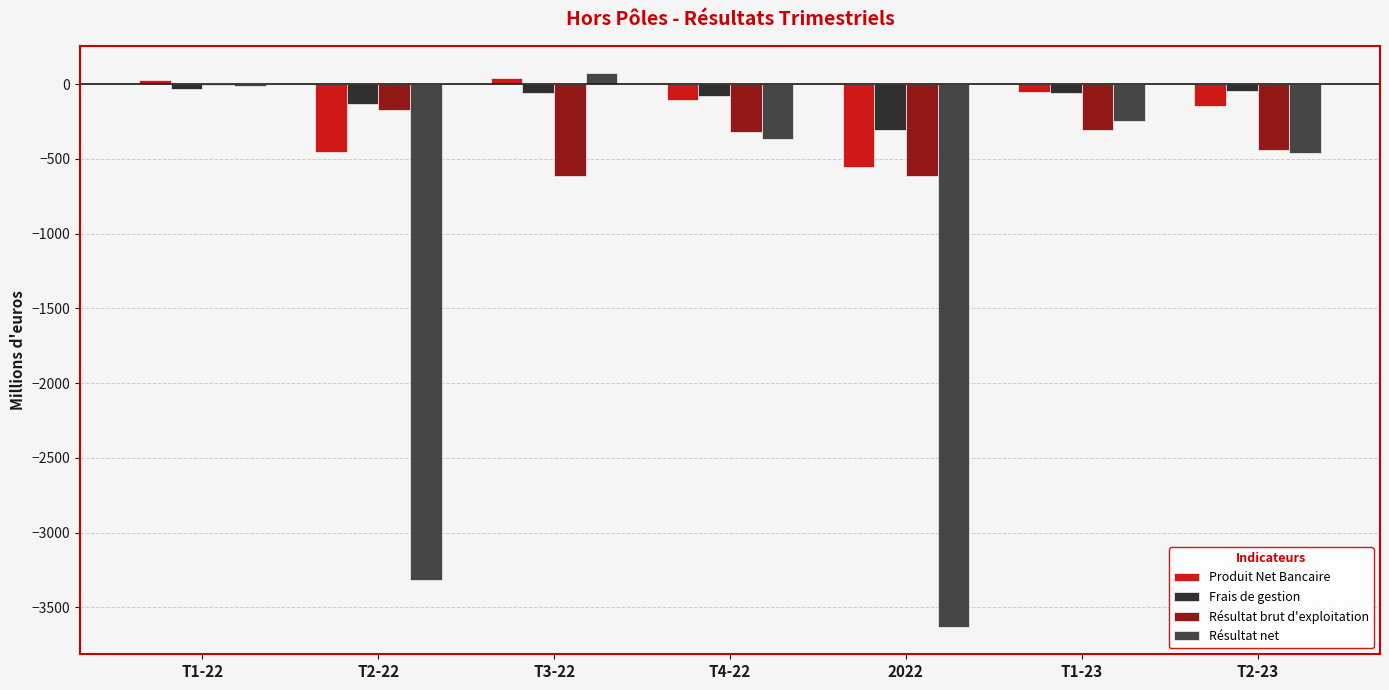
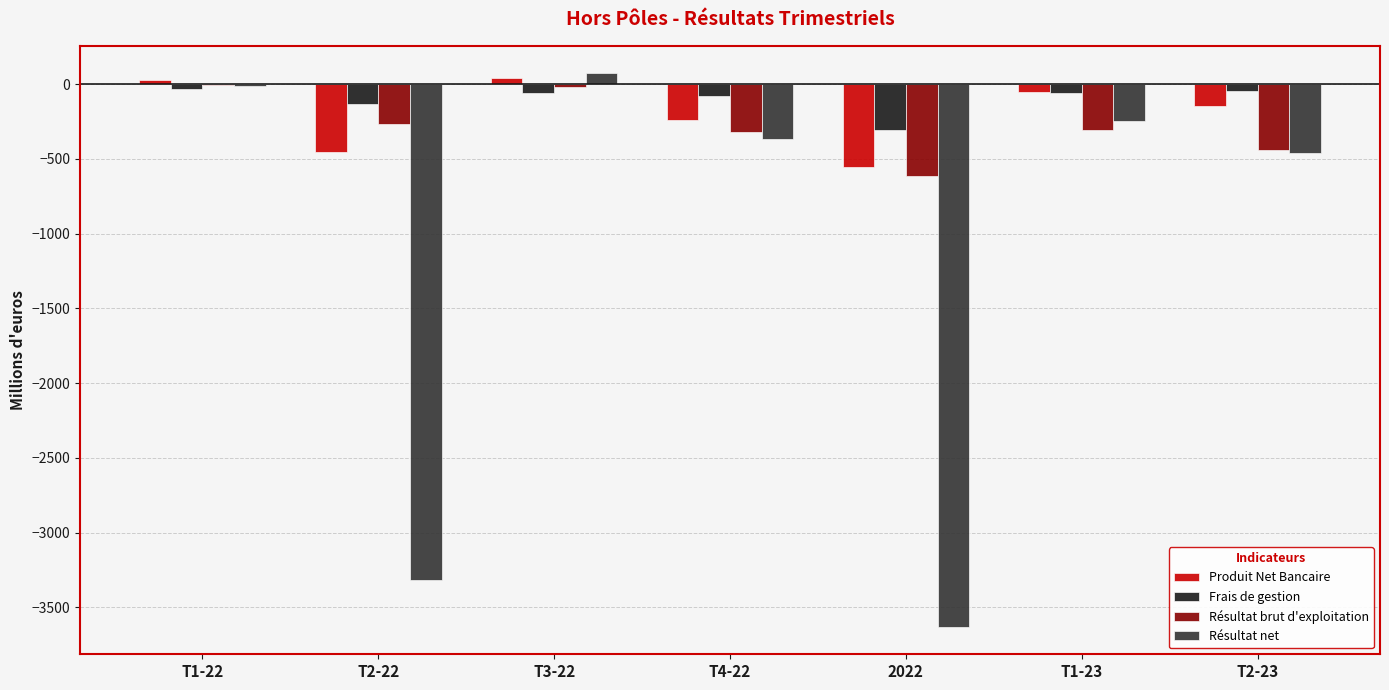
Résultat brut d'exploitation, T2-22: -170 -> -270
Résultat brut d'exploitation, T3-22: -620 -> -20
Produit Net Bancaire, T4-22: -100 -> -240
